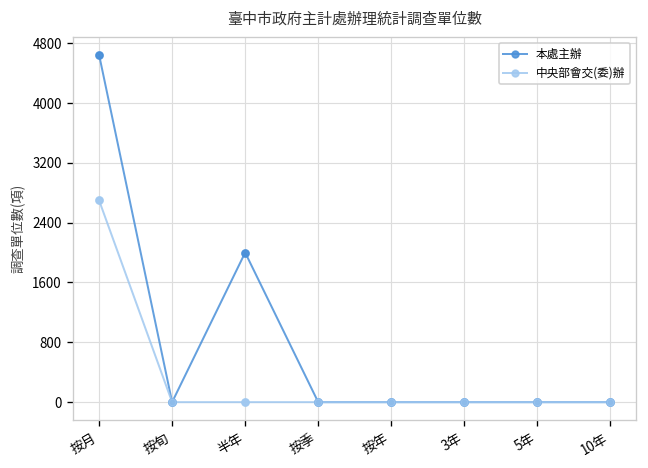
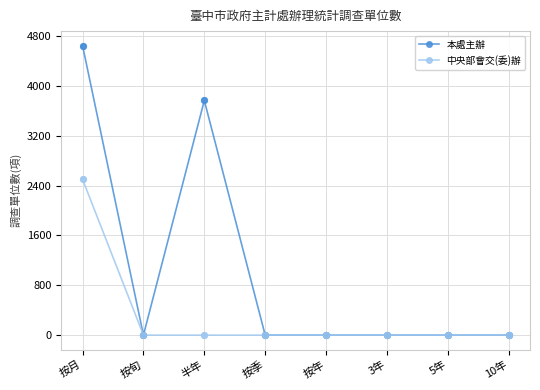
中央部會交(委)辦, 按月: 2700 -> 2500
本處主辦, 半年: 2000 -> 3800
